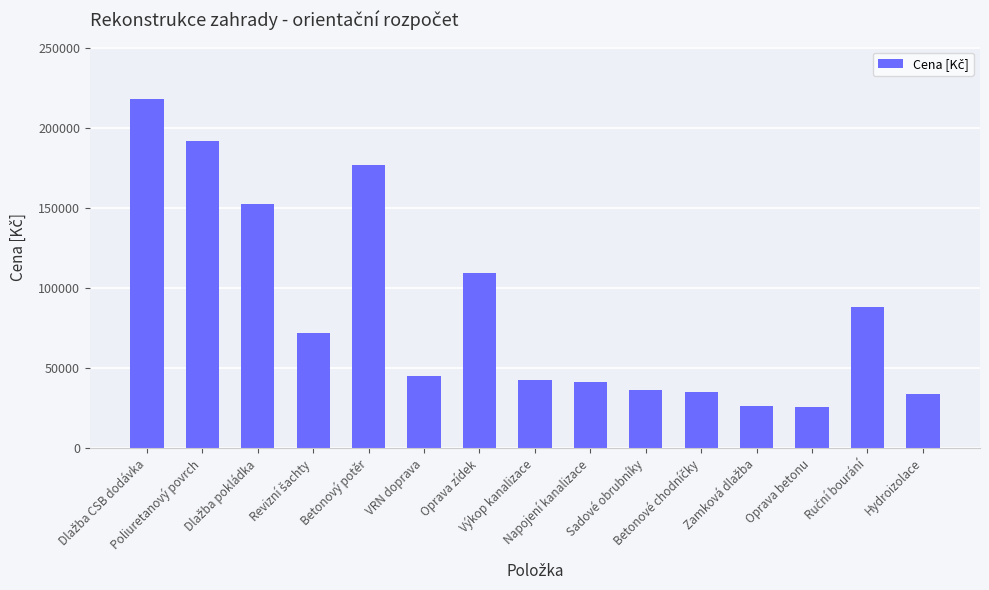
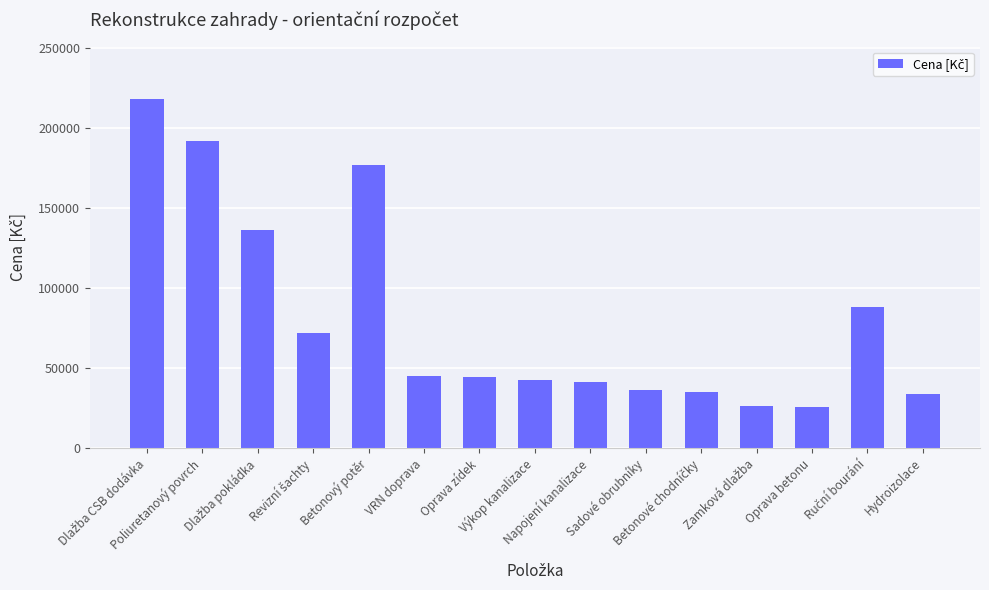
Dlažba pokládka: 152000 -> 137000
Oprava zídek: 109000 -> 45000
